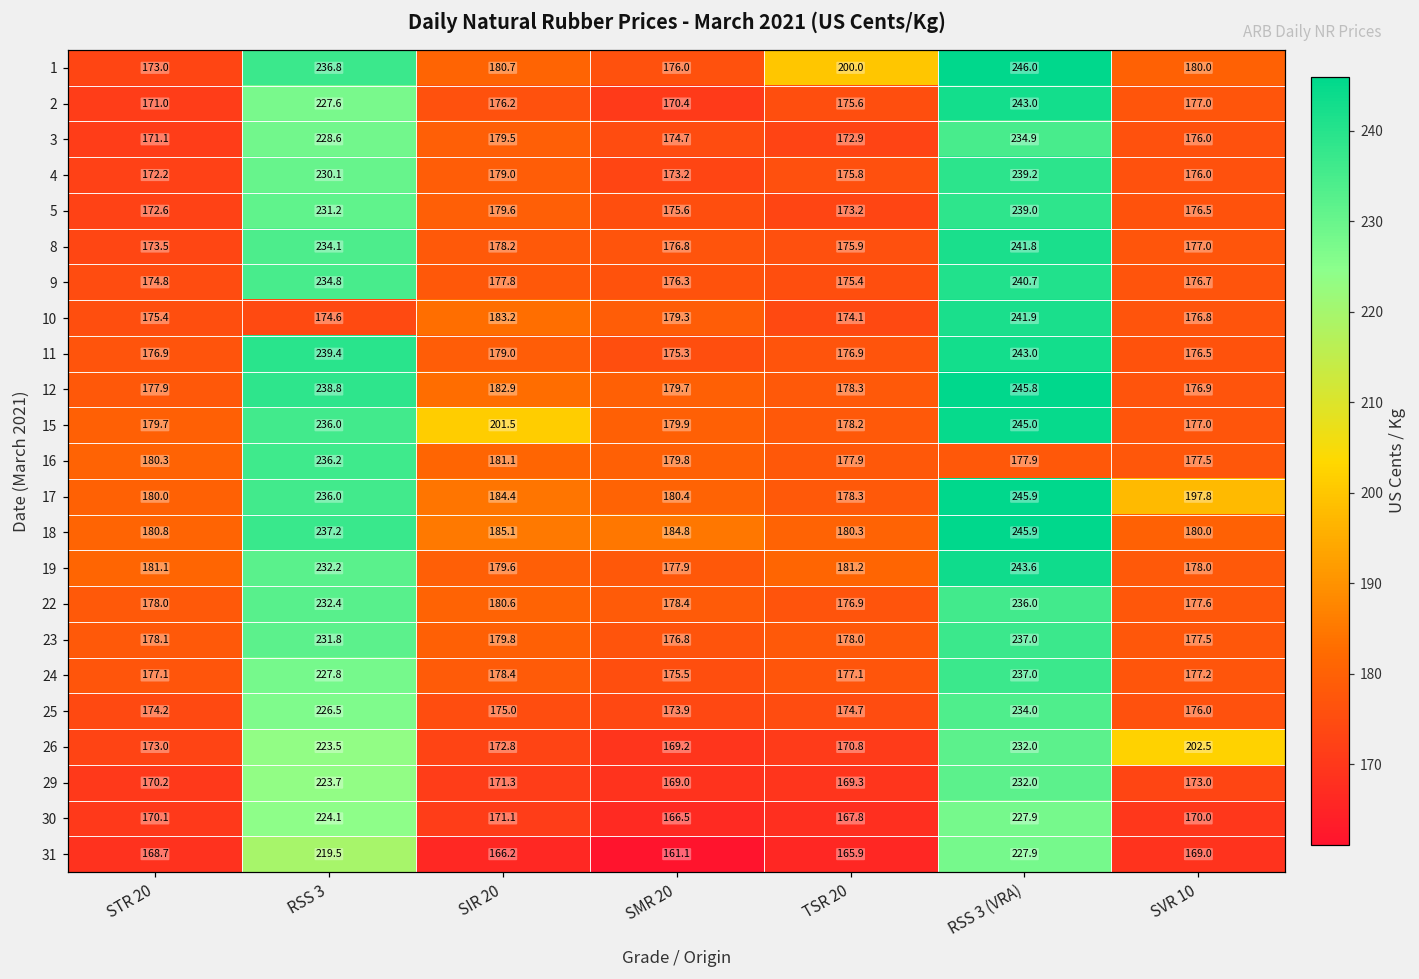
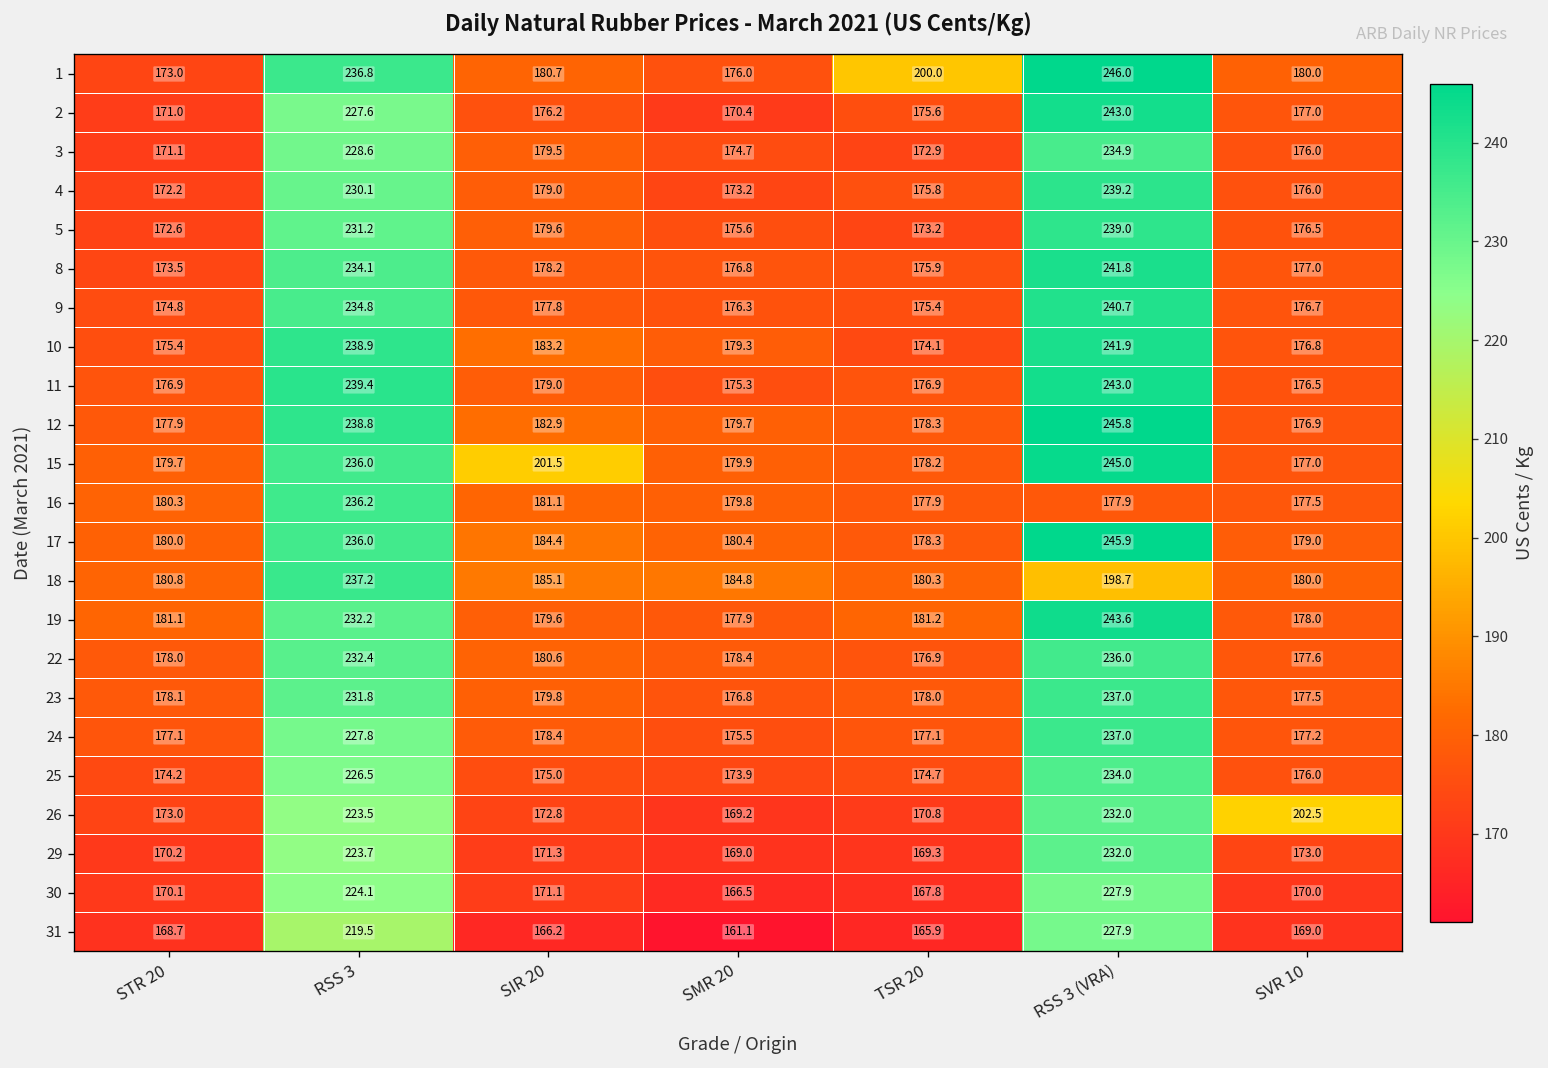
10, RSS 3: 174.6 -> 238.9
17, SVR 10: 197.8 -> 179.0
18, RSS 3 (VRA): 245.9 -> 198.7
